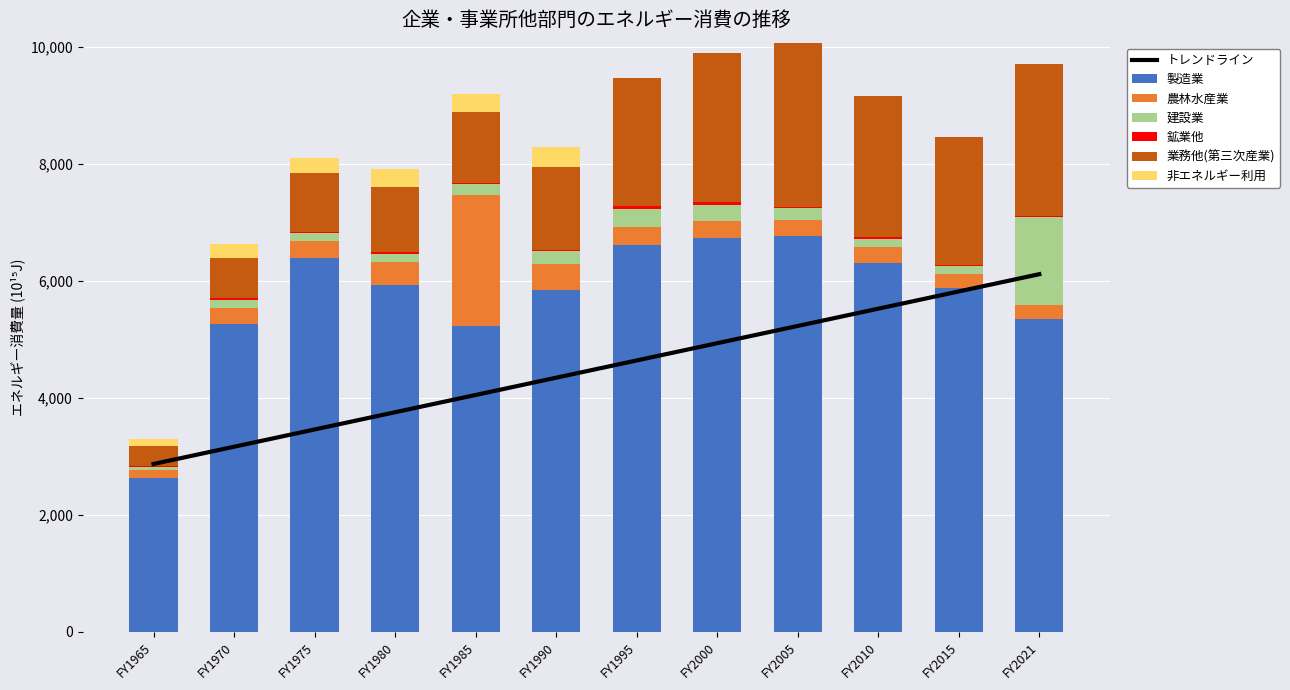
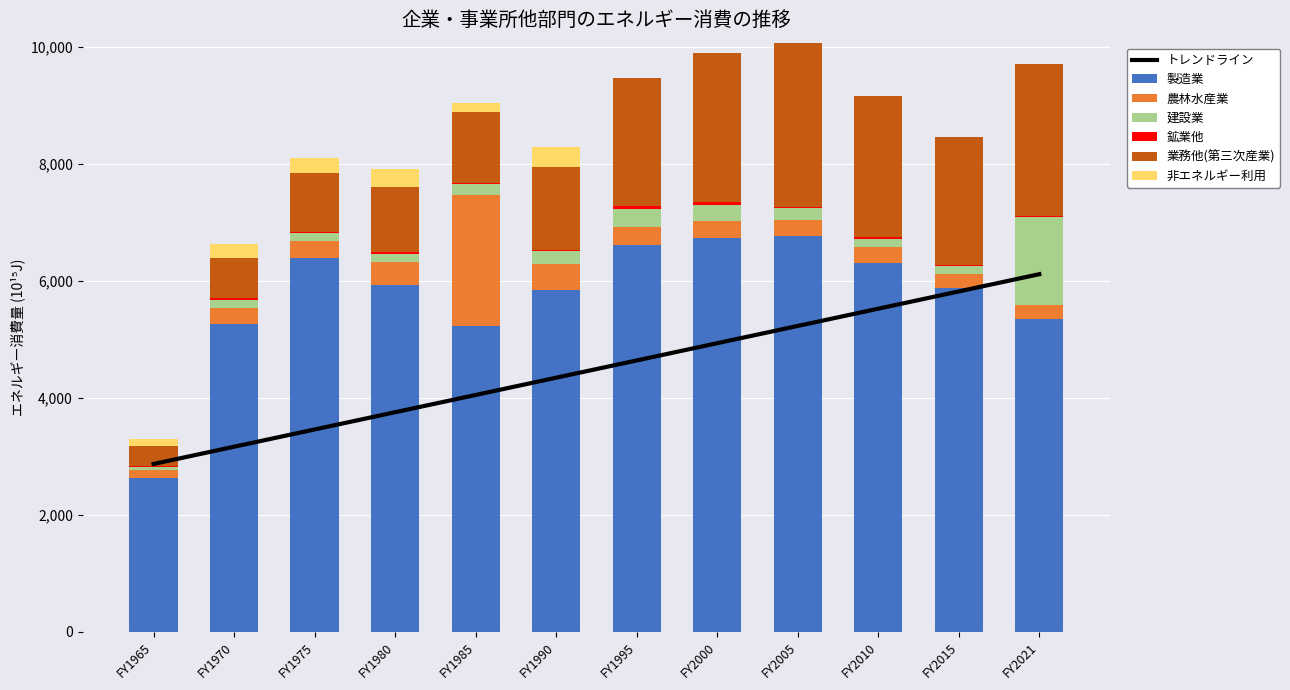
非エネルギー利用, FY1985: 300 -> 200
